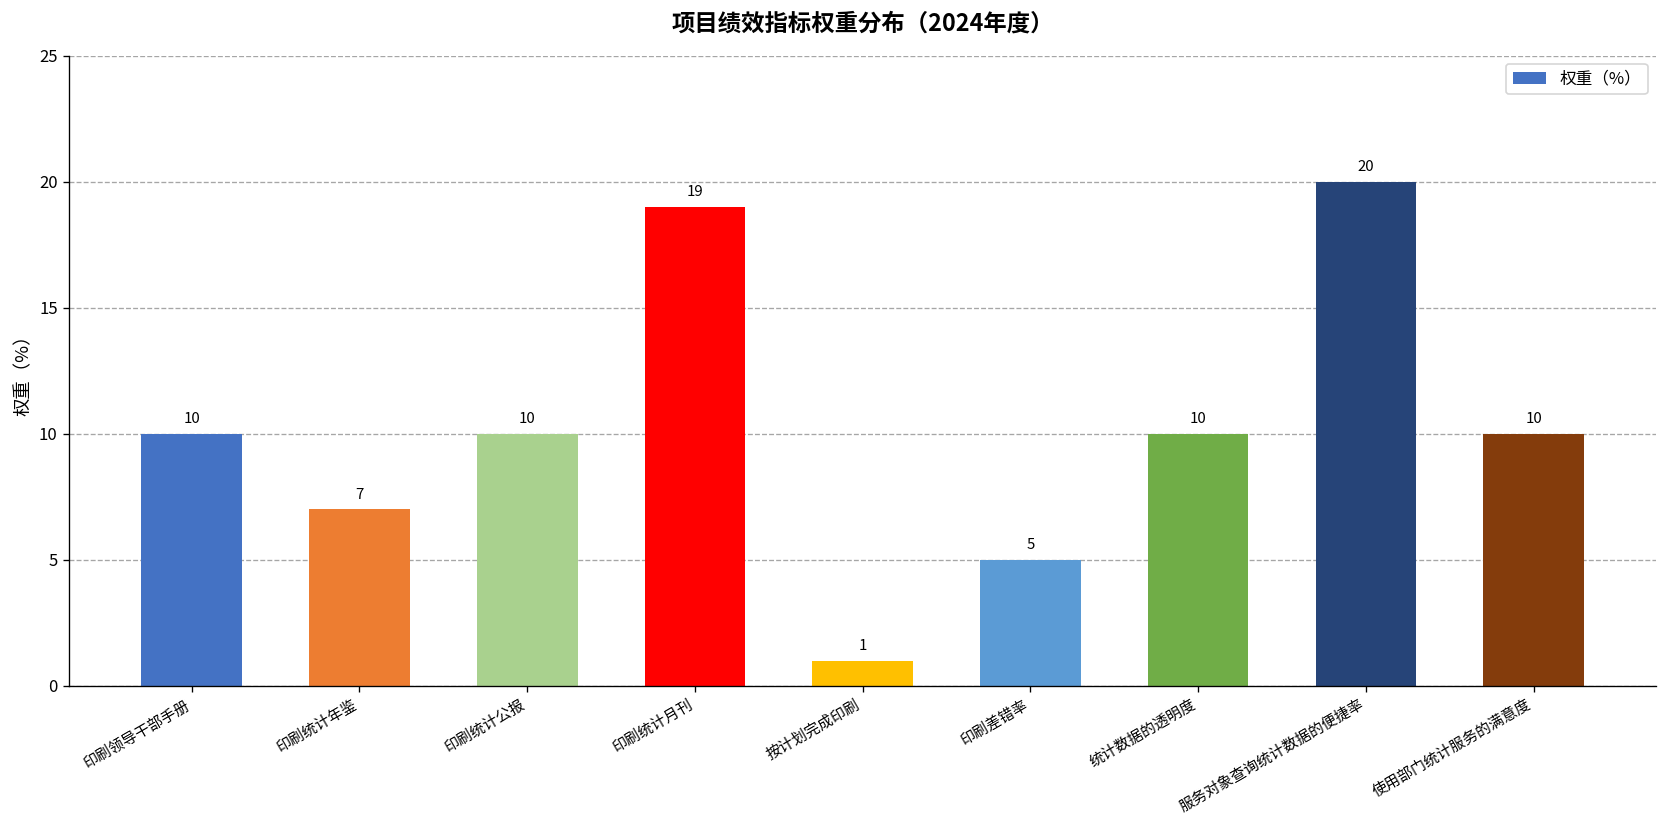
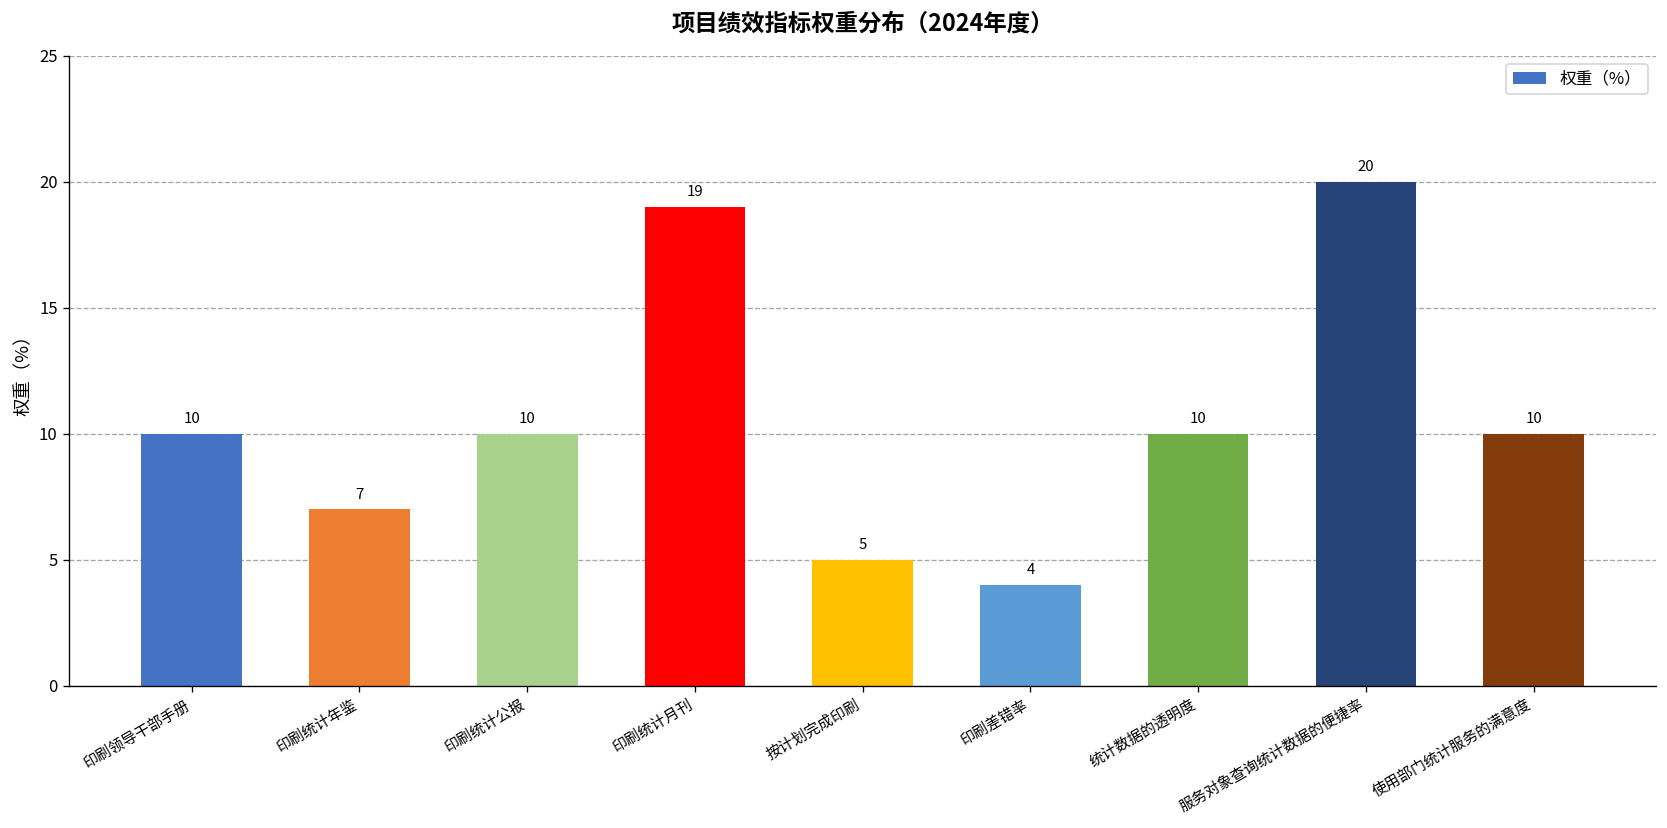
按计划完成印刷: 1 -> 5
印刷差错率: 5 -> 4
